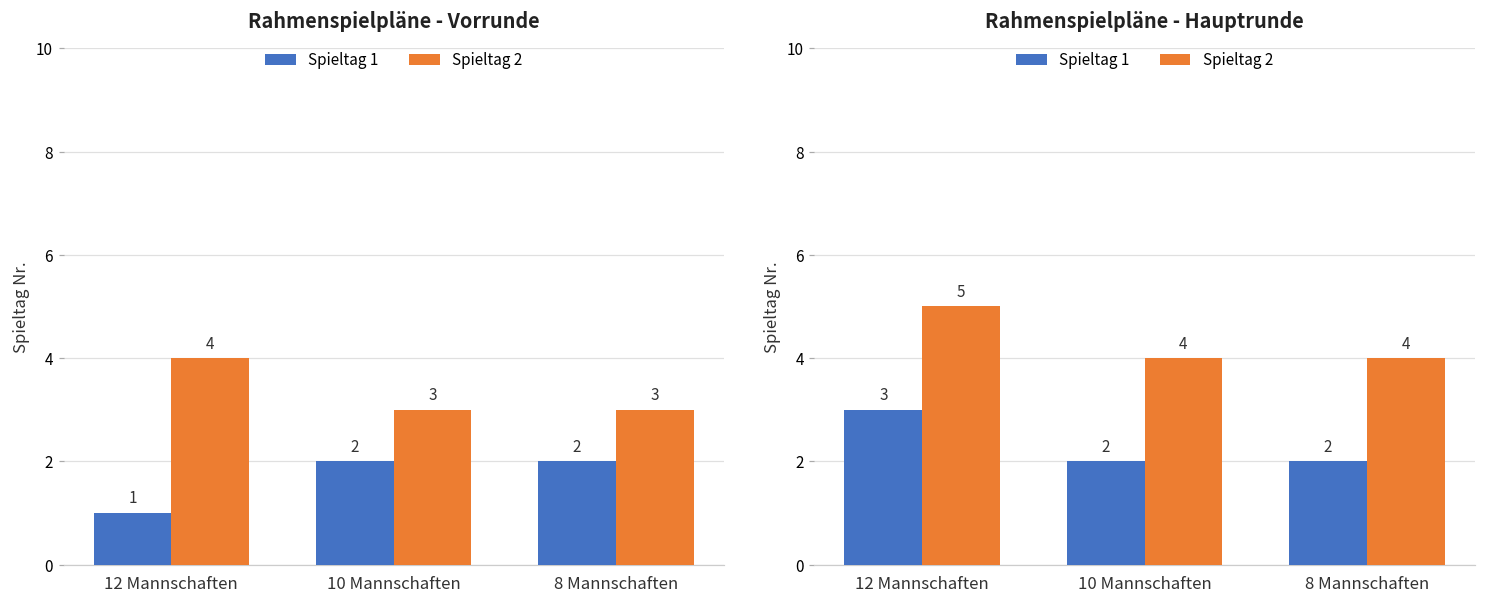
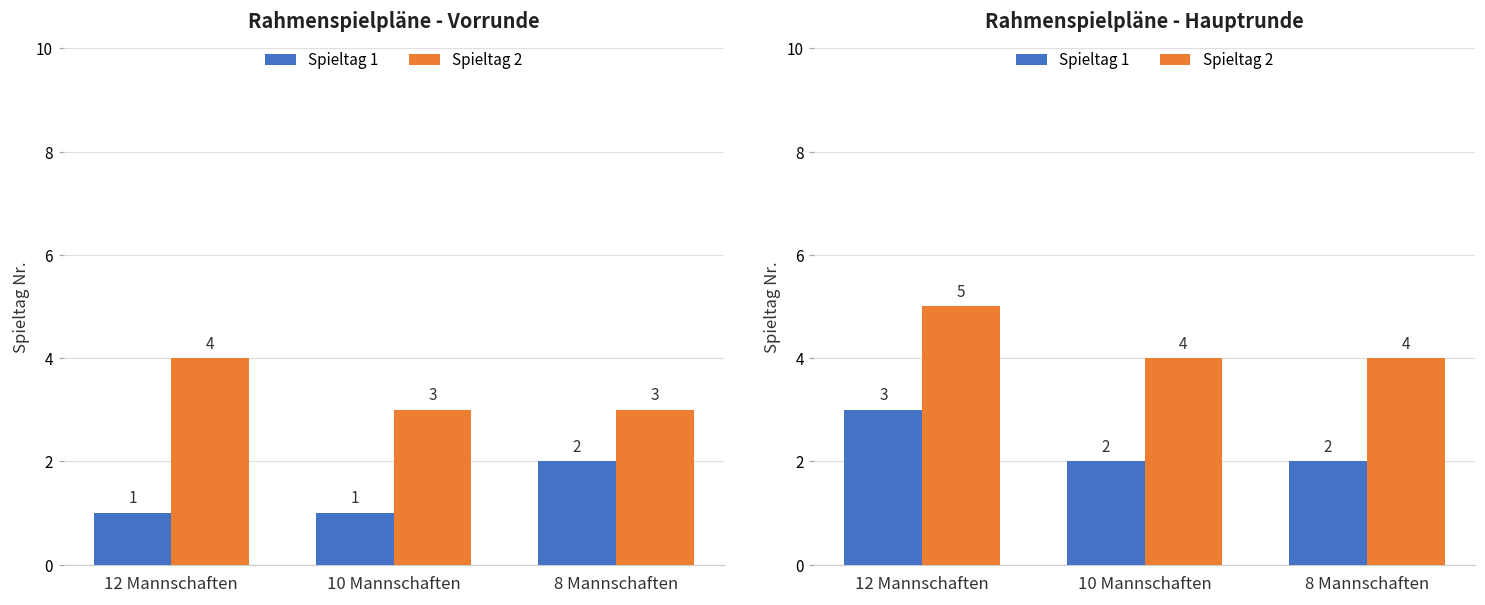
Rahmenspielpläne - Vorrunde, Spieltag 1, 10 Mannschaften: 2 -> 1
